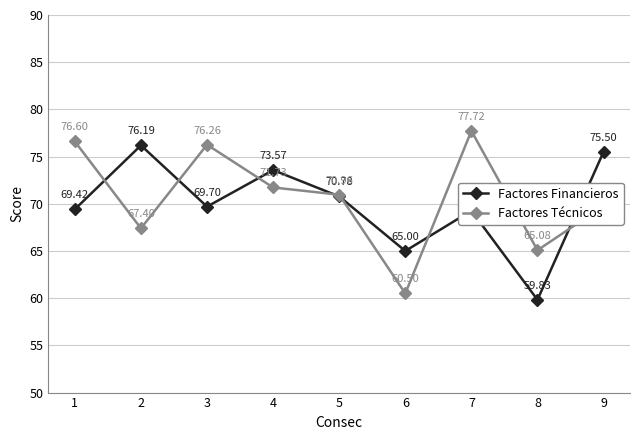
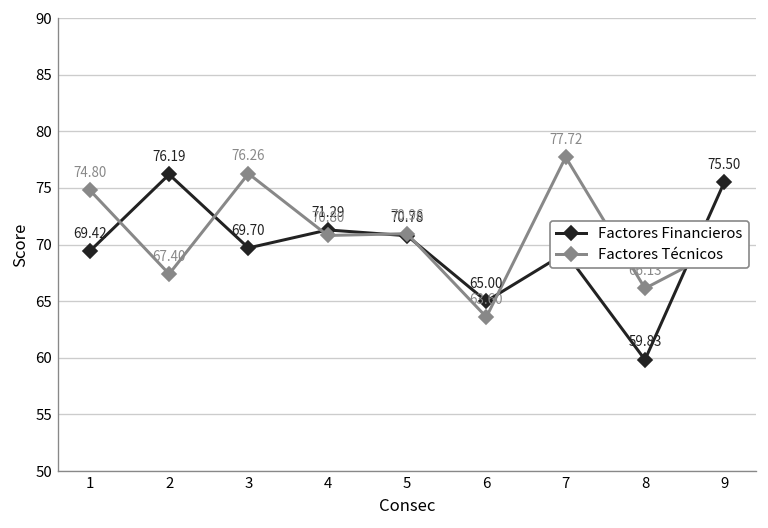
Factores Técnicos, 1: 76.60 -> 74.80
Factores Financieros, 4: 73.57 -> 71.29
Factores Técnicos, 4: 71.73 -> 70.80
Factores Técnicos, 6: 60.50 -> 63.60
Factores Técnicos, 8: 65 -> 66
